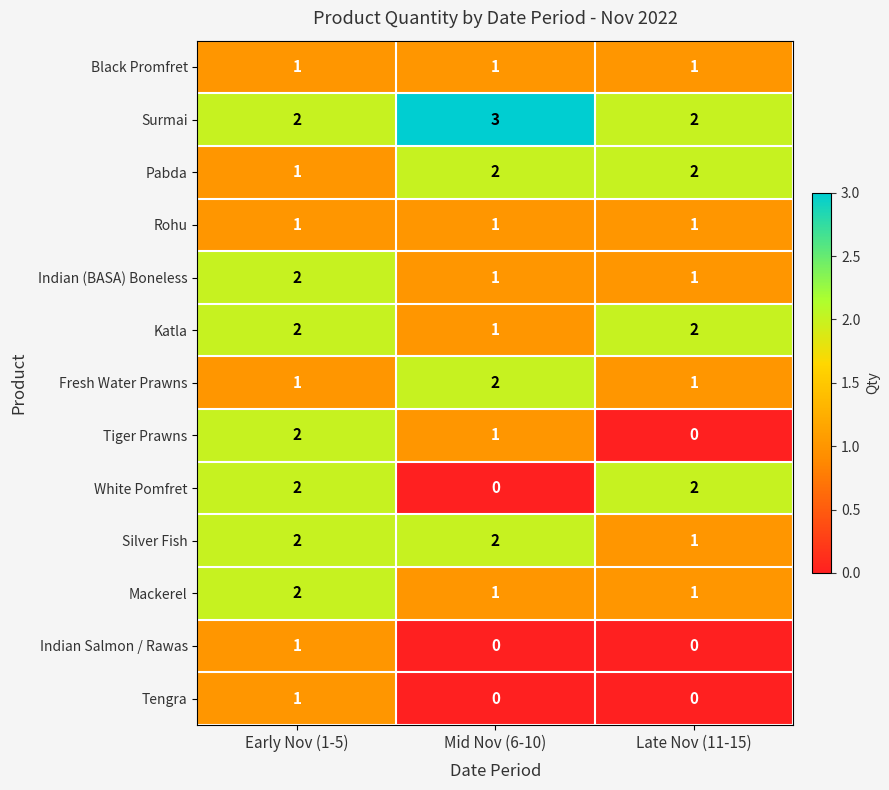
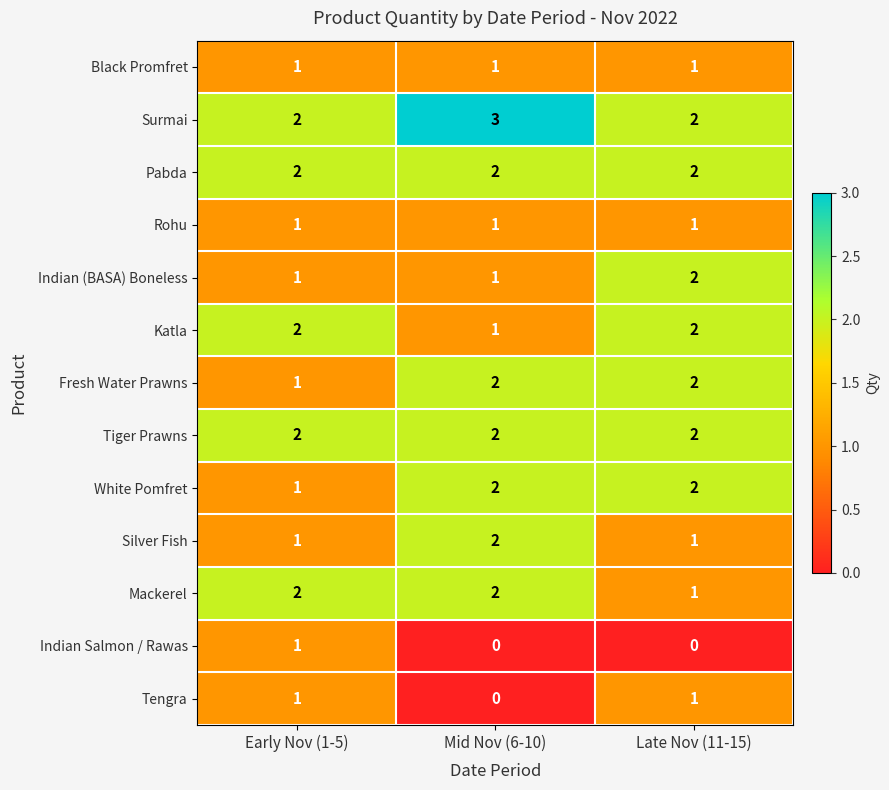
Pabda, Early Nov (1-5): 1 -> 2
Indian (BASA) Boneless, Early Nov (1-5): 2 -> 1
Indian (BASA) Boneless, Late Nov (11-15): 1 -> 2
Fresh Water Prawns, Late Nov (11-15): 1 -> 2
Tiger Prawns, Mid Nov (6-10): 1 -> 2
Tiger Prawns, Late Nov (11-15): 0 -> 2
White Pomfret, Early Nov (1-5): 2 -> 1
White Pomfret, Mid Nov (6-10): 0 -> 2
Silver Fish, Early Nov (1-5): 2 -> 1
Mackerel, Mid Nov (6-10): 1 -> 2
Tengra, Late Nov (11-15): 0 -> 1
